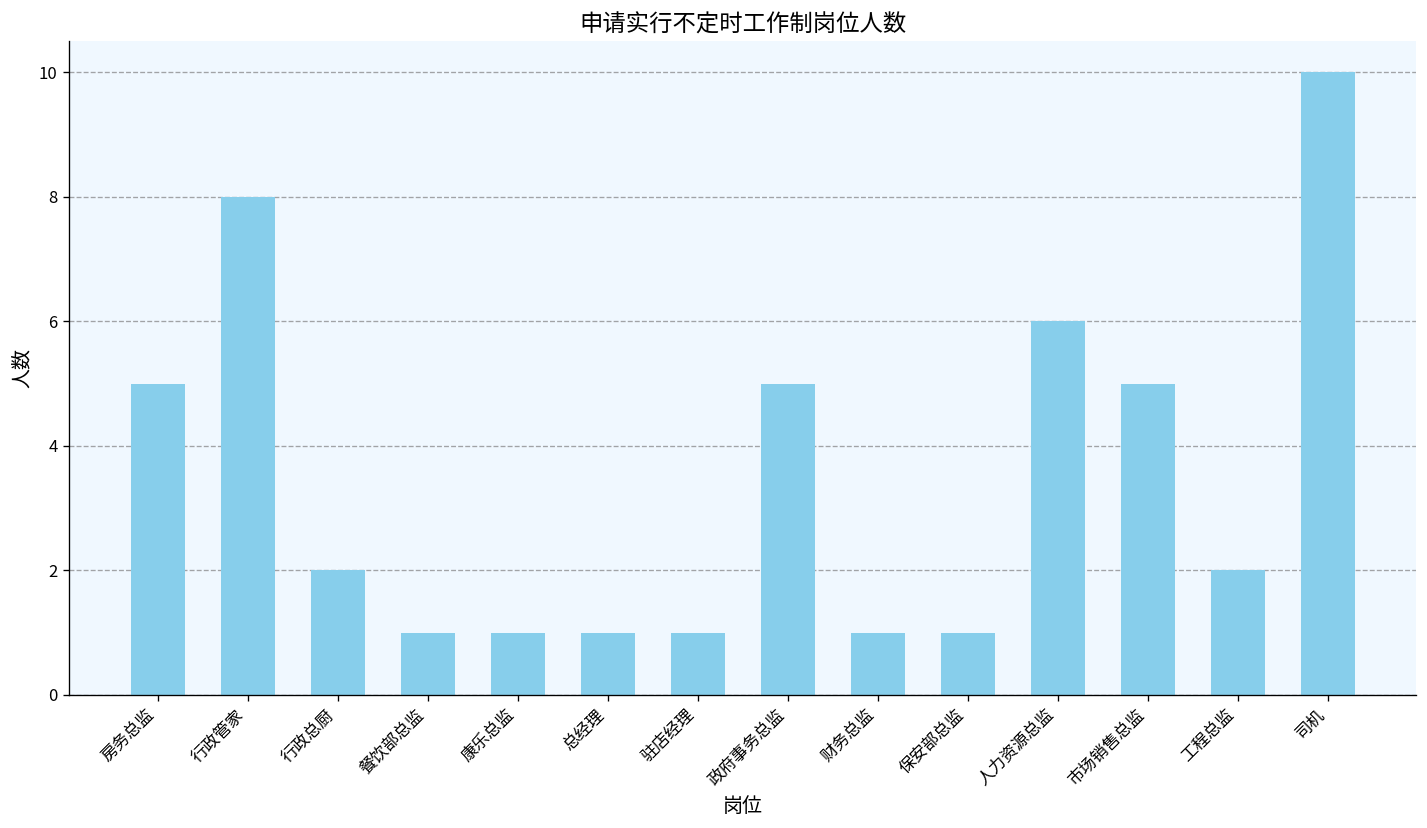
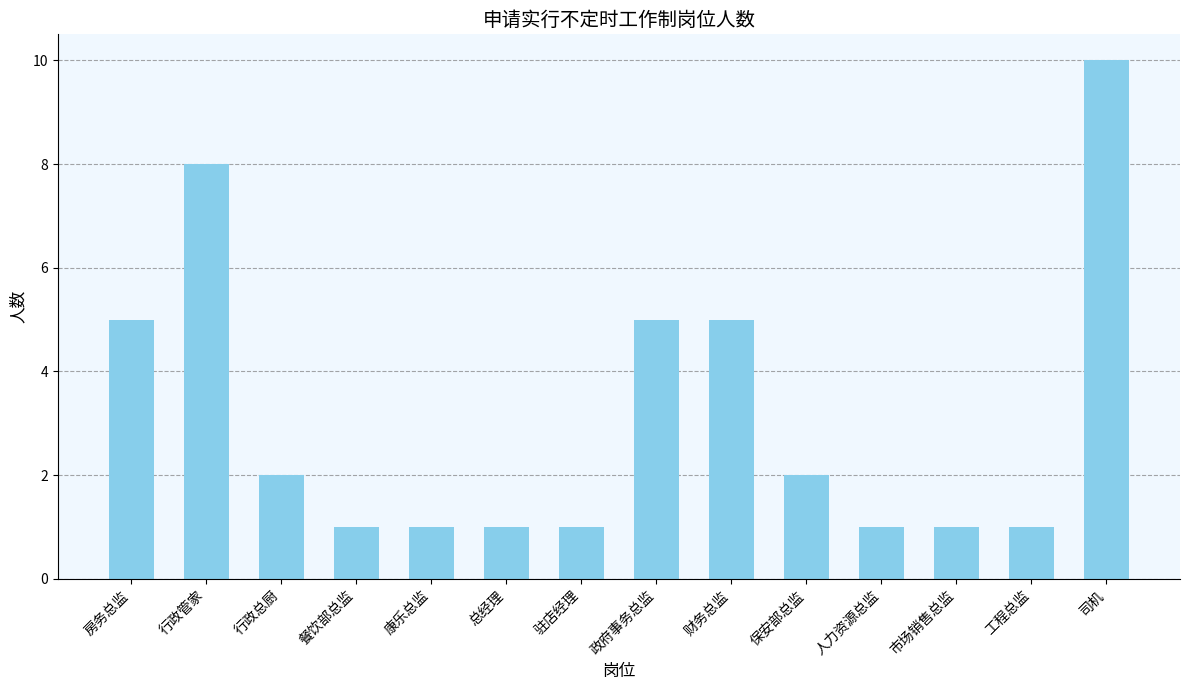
财务总监: 1 -> 5
保安部总监: 1 -> 2
人力资源总监: 6 -> 1
市场销售总监: 5 -> 1
工程总监: 2 -> 1
